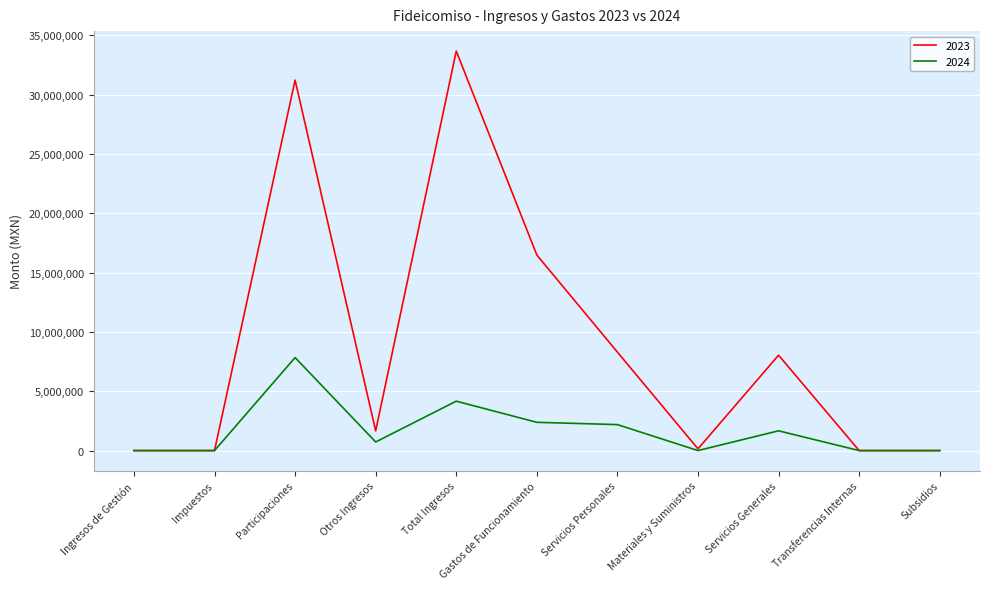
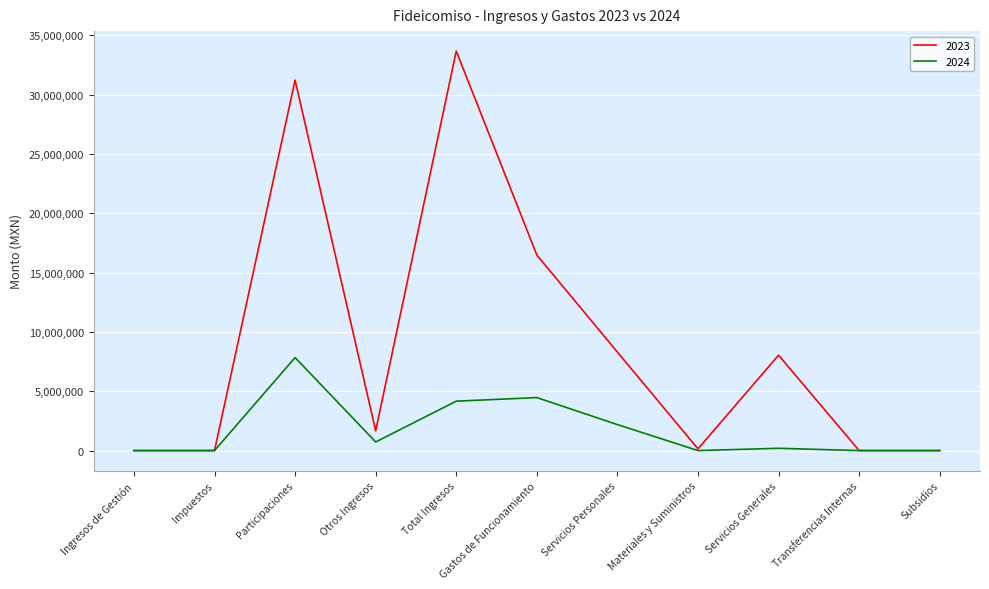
2024, Gastos de Funcionamiento: 2,400,000 -> 4,500,000
2024, Servicios Generales: 1,700,000 -> 200,000
